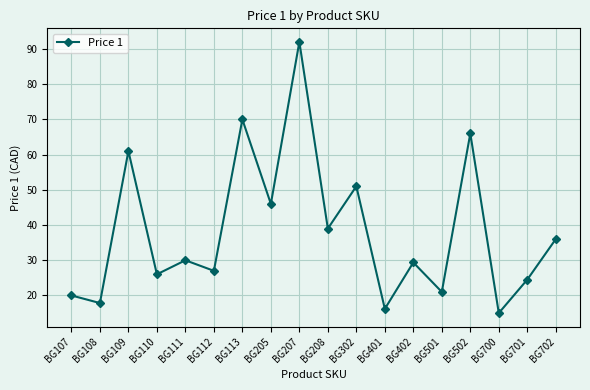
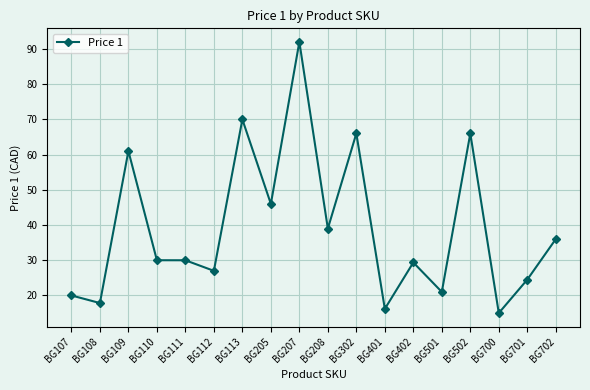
BG110: 26 -> 30
BG302: 51 -> 66
